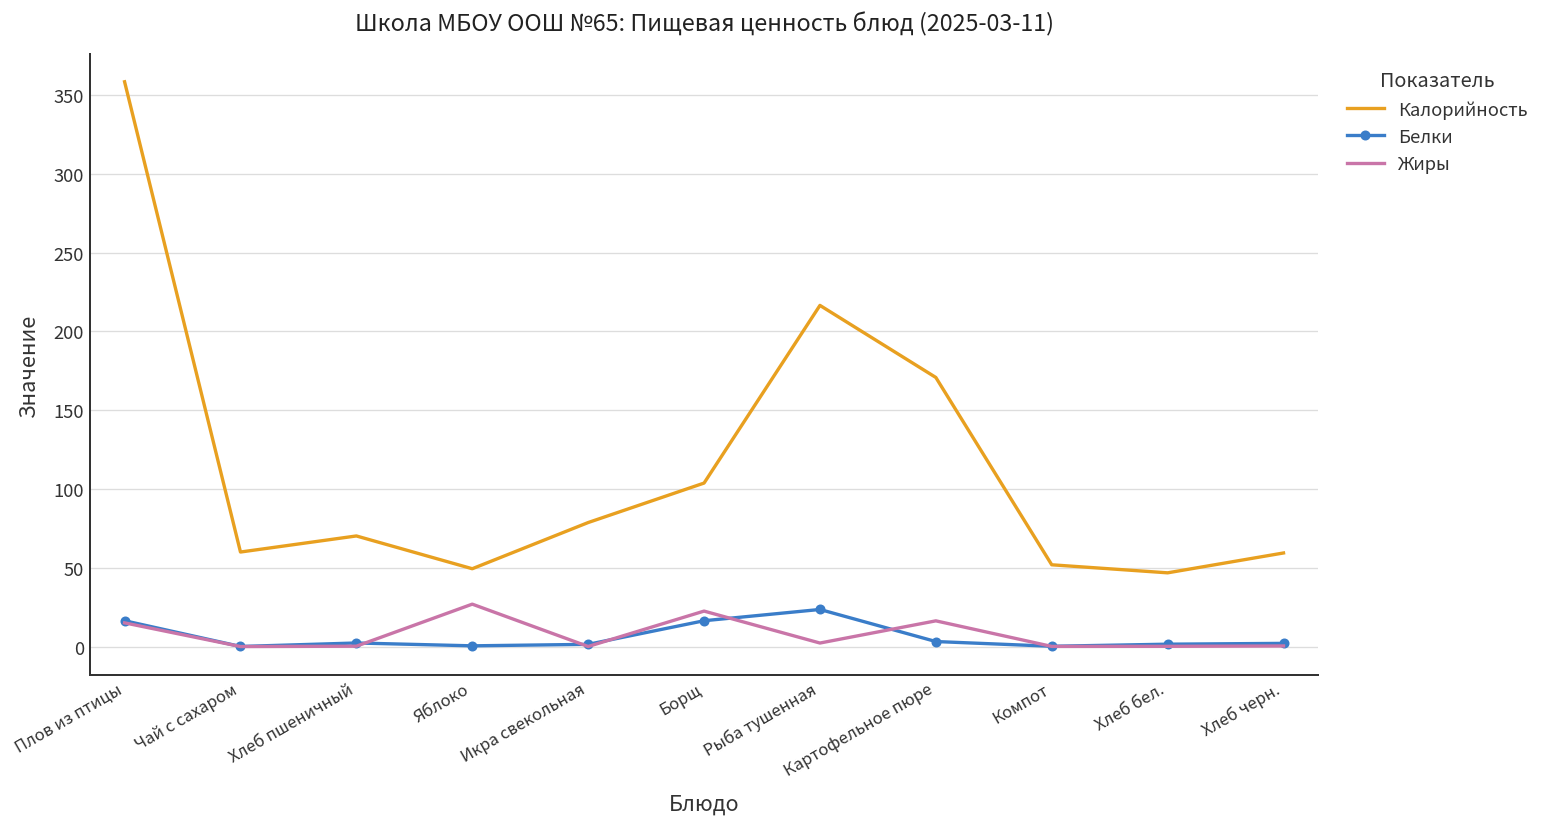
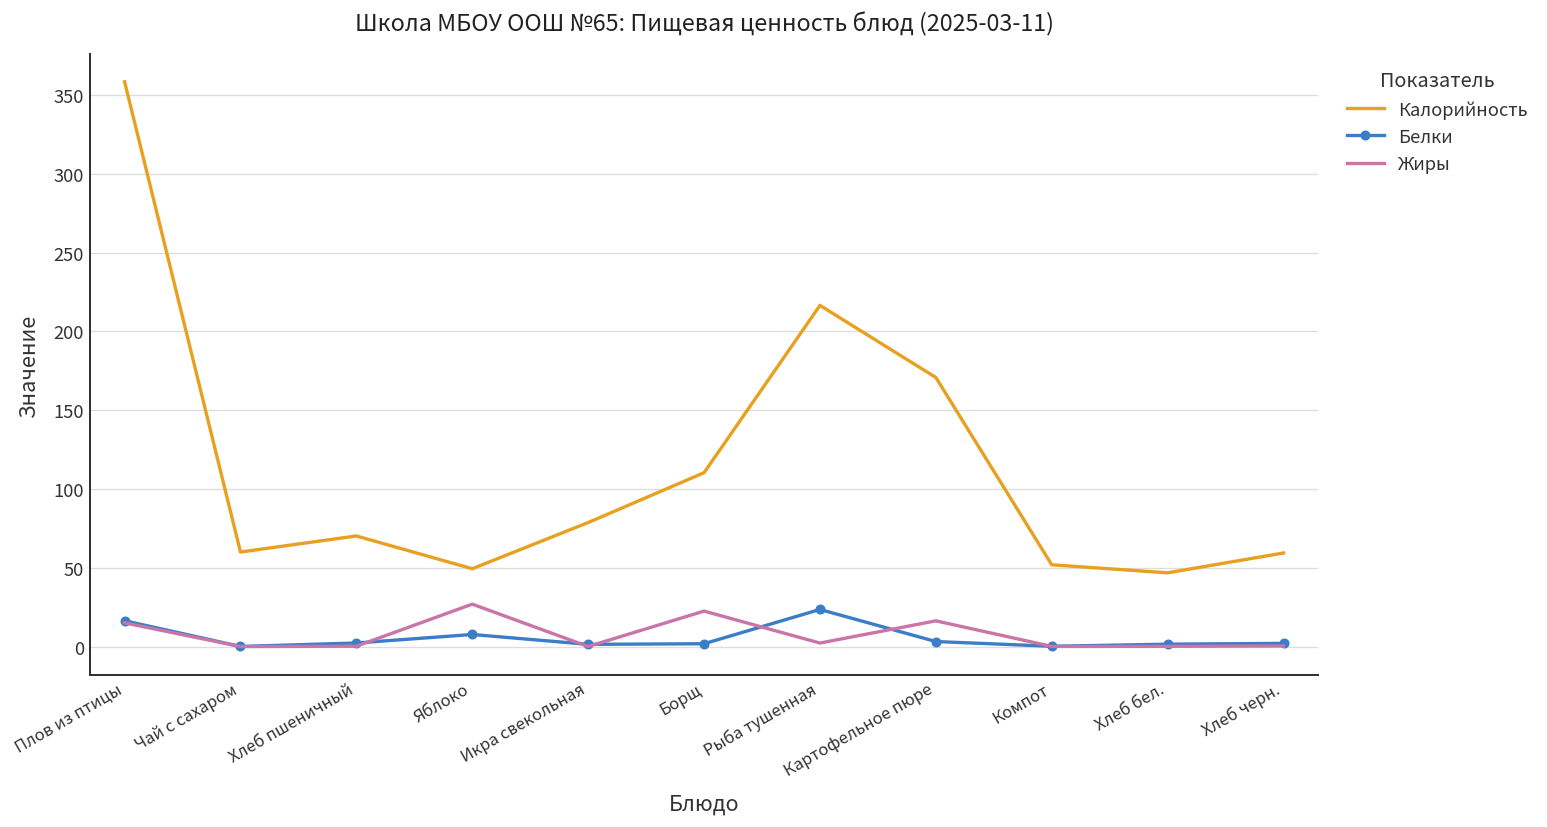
Белки, Яблоко: 0 -> 8
Калорийность, Борщ: 104 -> 110
Белки, Борщ: 16 -> 2
